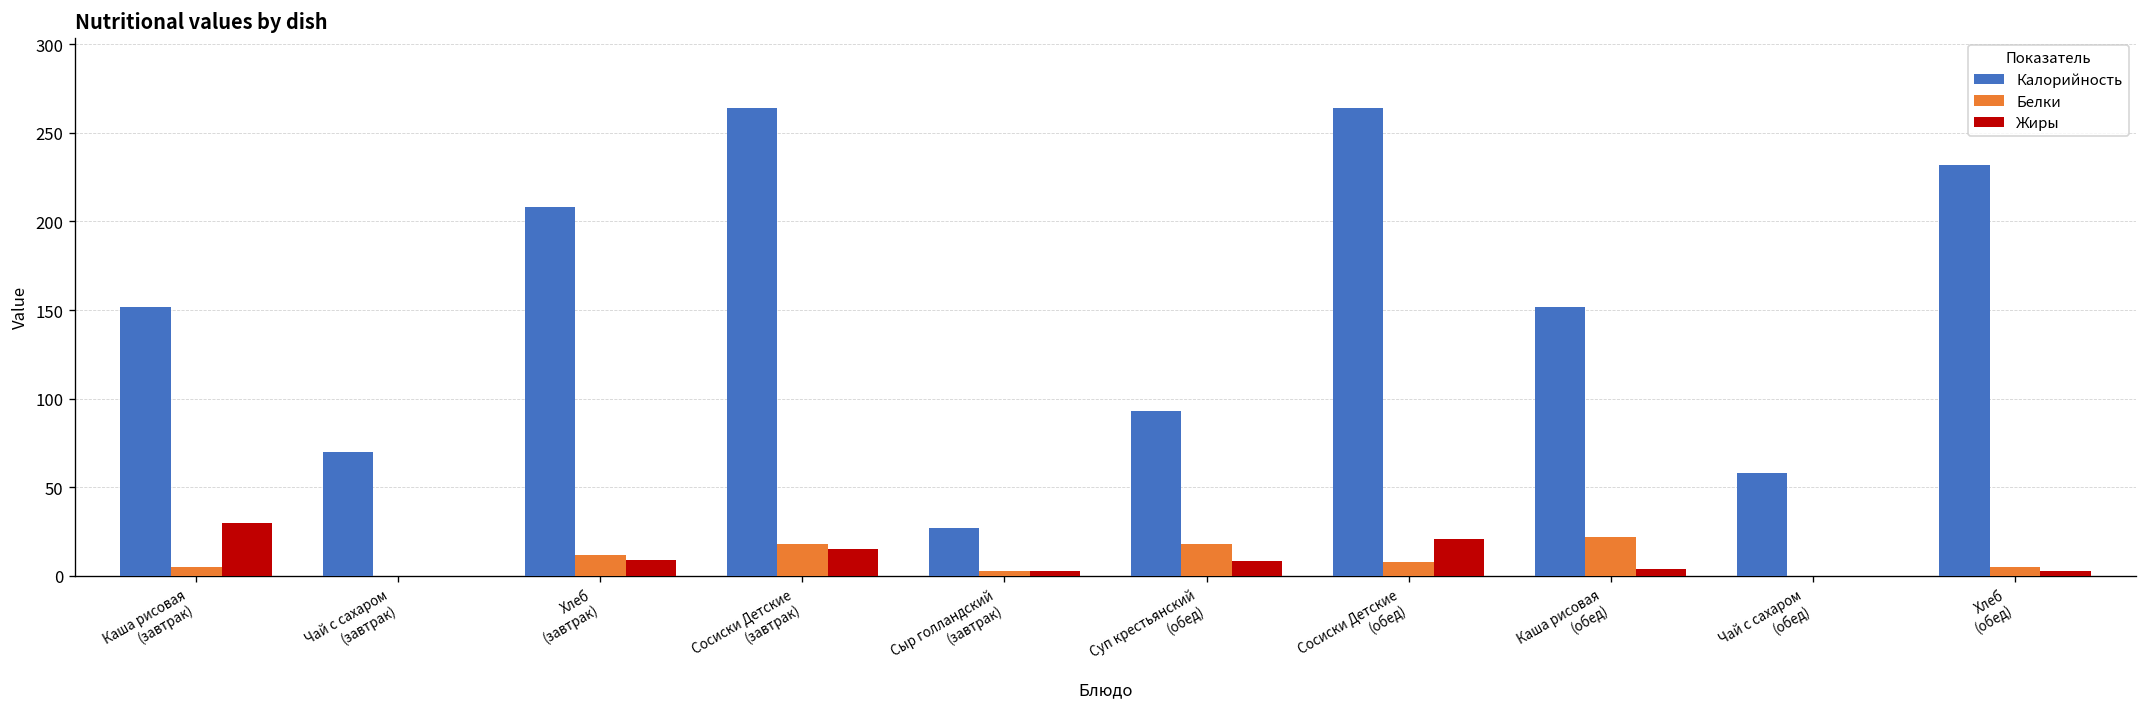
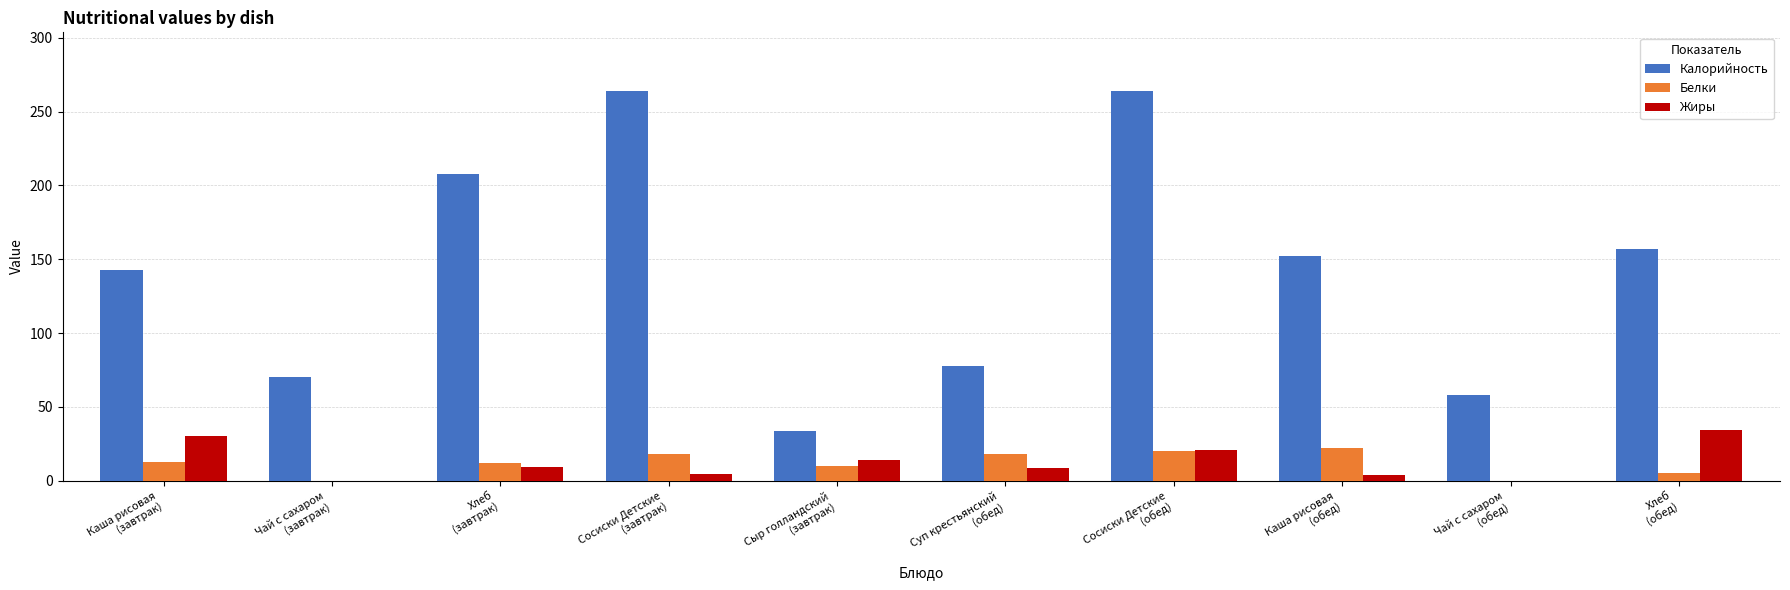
Калорийность, Каша рисовая (завтрак): 152 -> 143
Белки, Каша рисовая (завтрак): 5 -> 13
Жиры, Сосиски Детские (завтрак): 15 -> 5
Калорийность, Сыр голландский (завтрак): 27 -> 34
Белки, Сыр голландский (завтрак): 3 -> 10
Жиры, Сыр голландский (завтрак): 3 -> 14
Калорийность, Суп крестьянский (обед): 93 -> 78
Белки, Сосиски Детские (обед): 8 -> 20
Калорийность, Хлеб (обед): 232 -> 157
Жиры, Хлеб (обед): 3 -> 35
